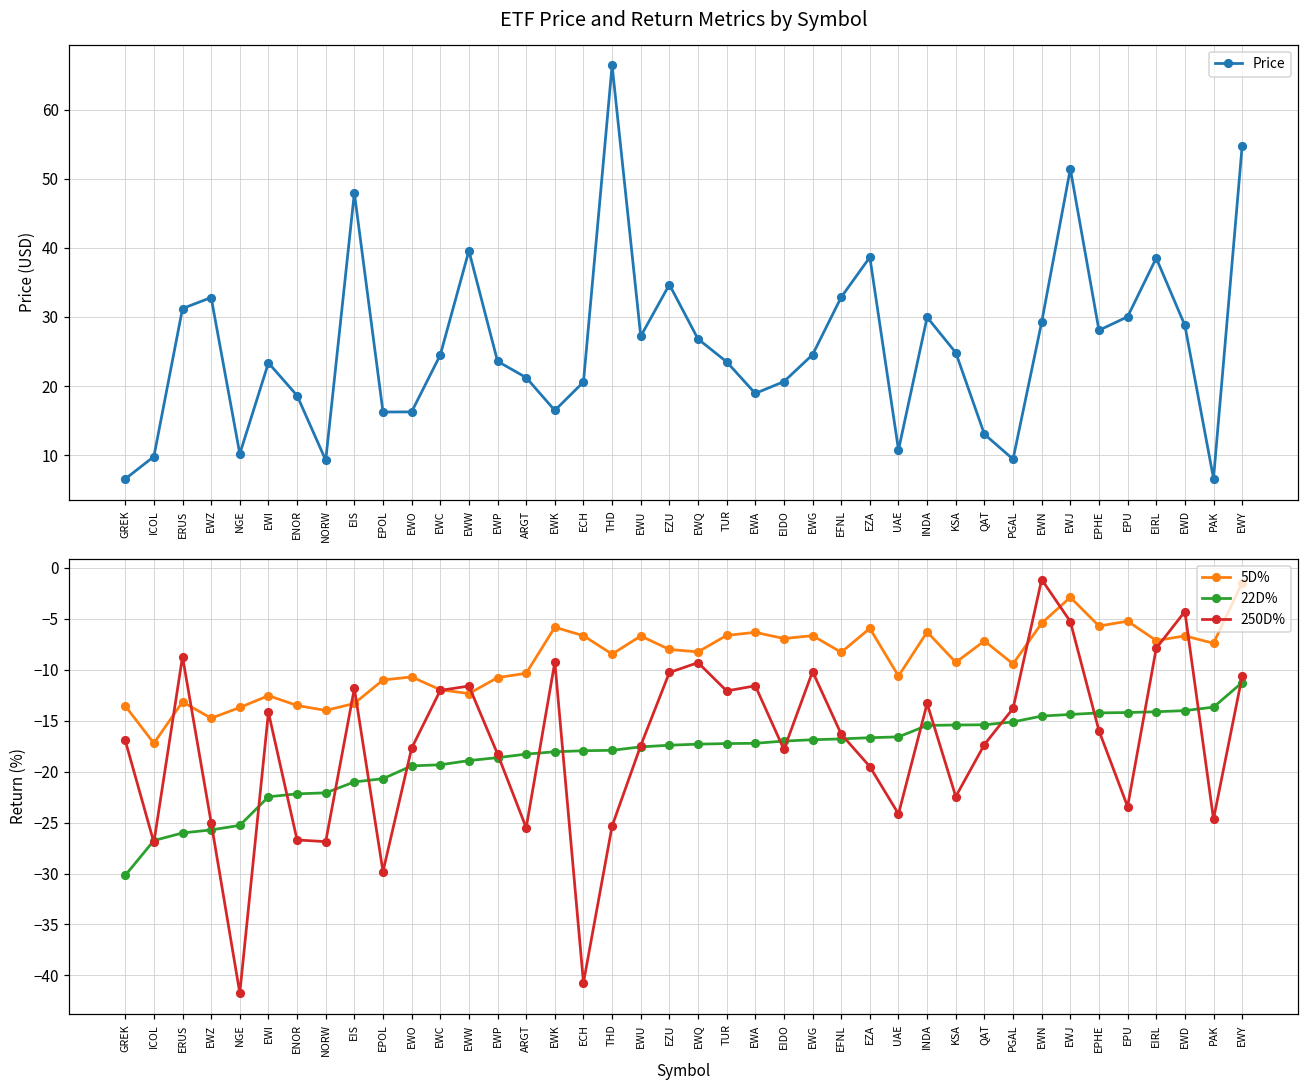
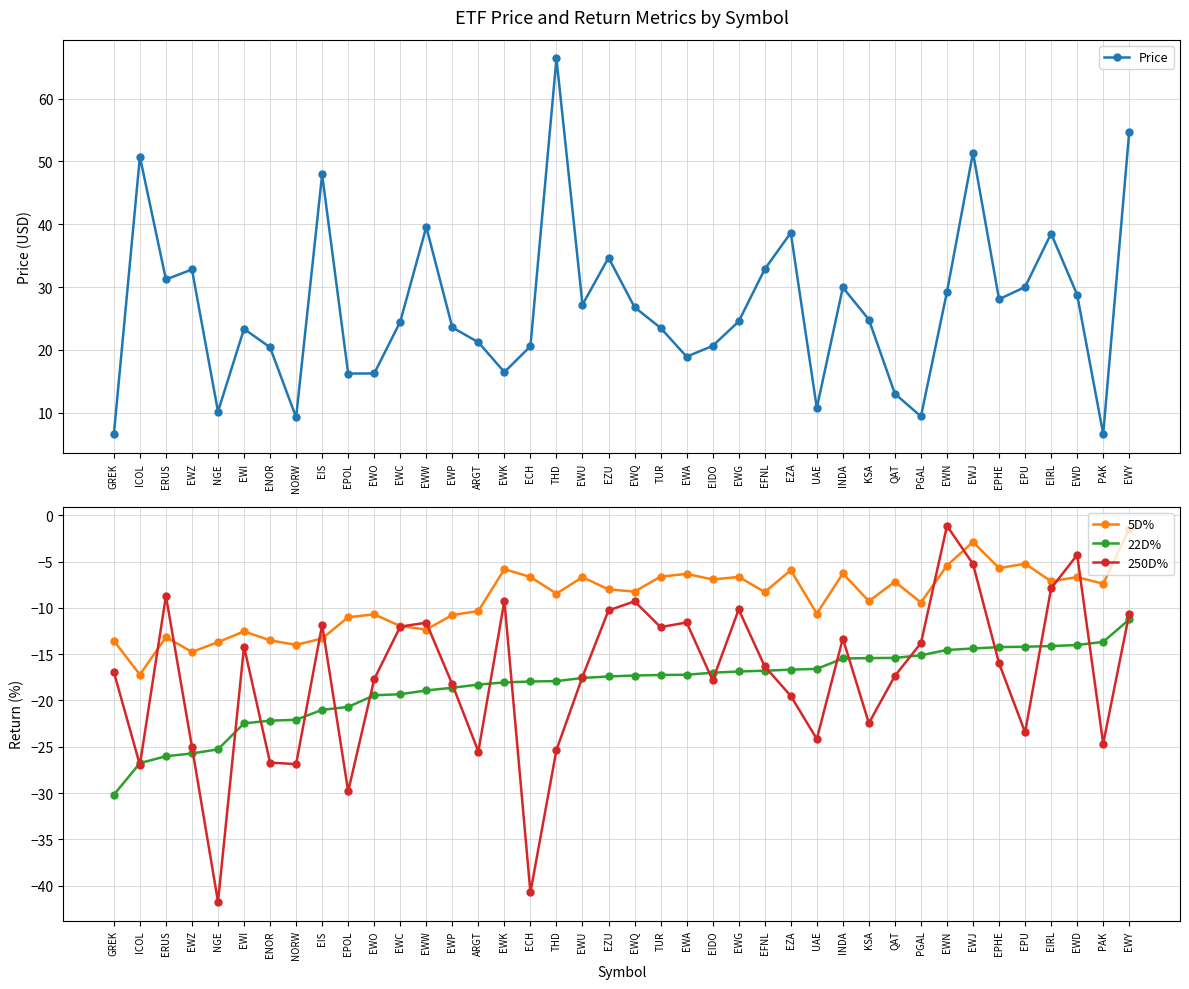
ETF Price and Return Metrics by Symbol, ICOL: 10 -> 51
ETF Price and Return Metrics by Symbol, ENOR: 19 -> 20
